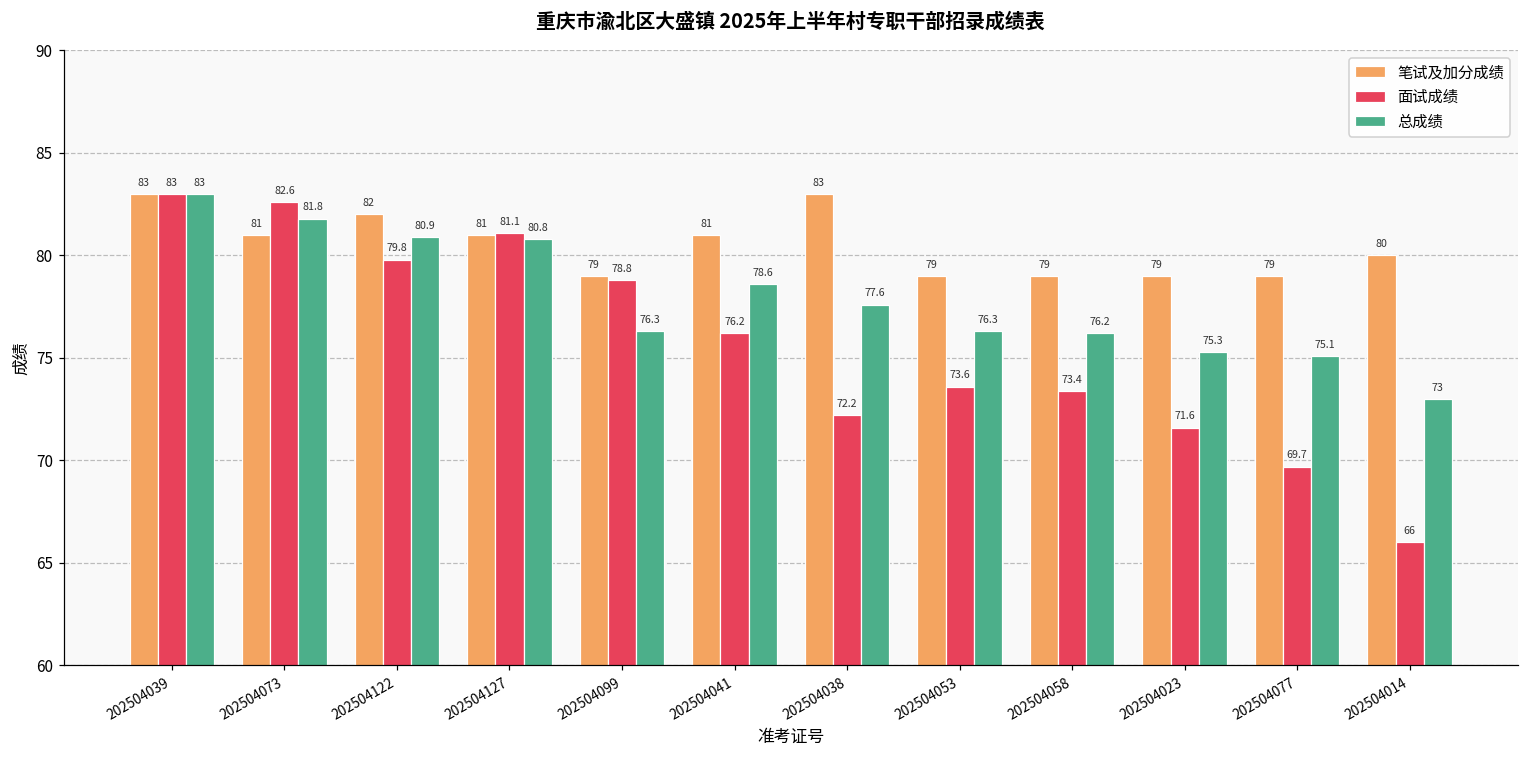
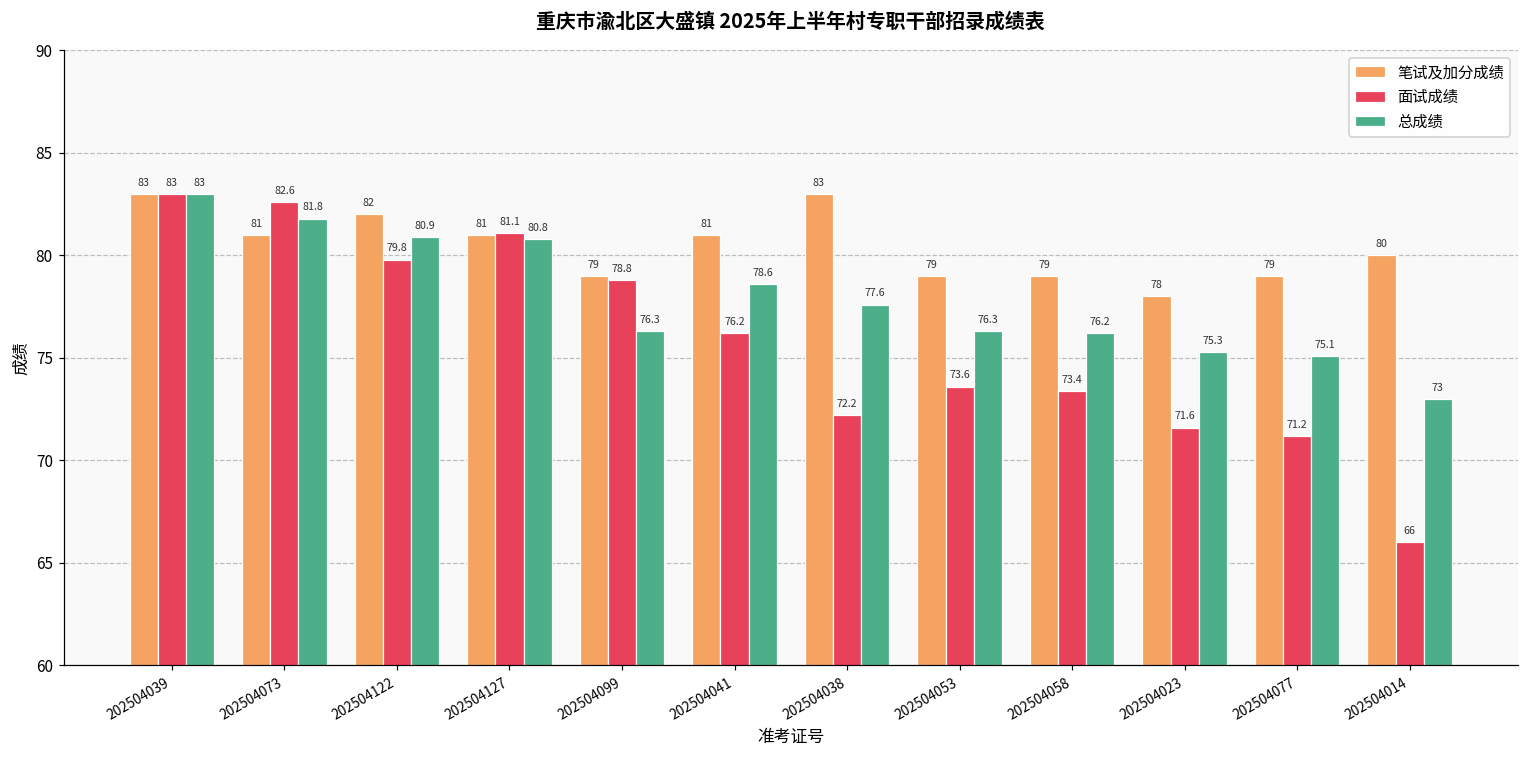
笔试及加分成绩, 202504023: 79 -> 78
面试成绩, 202504077: 69.7 -> 71.2
